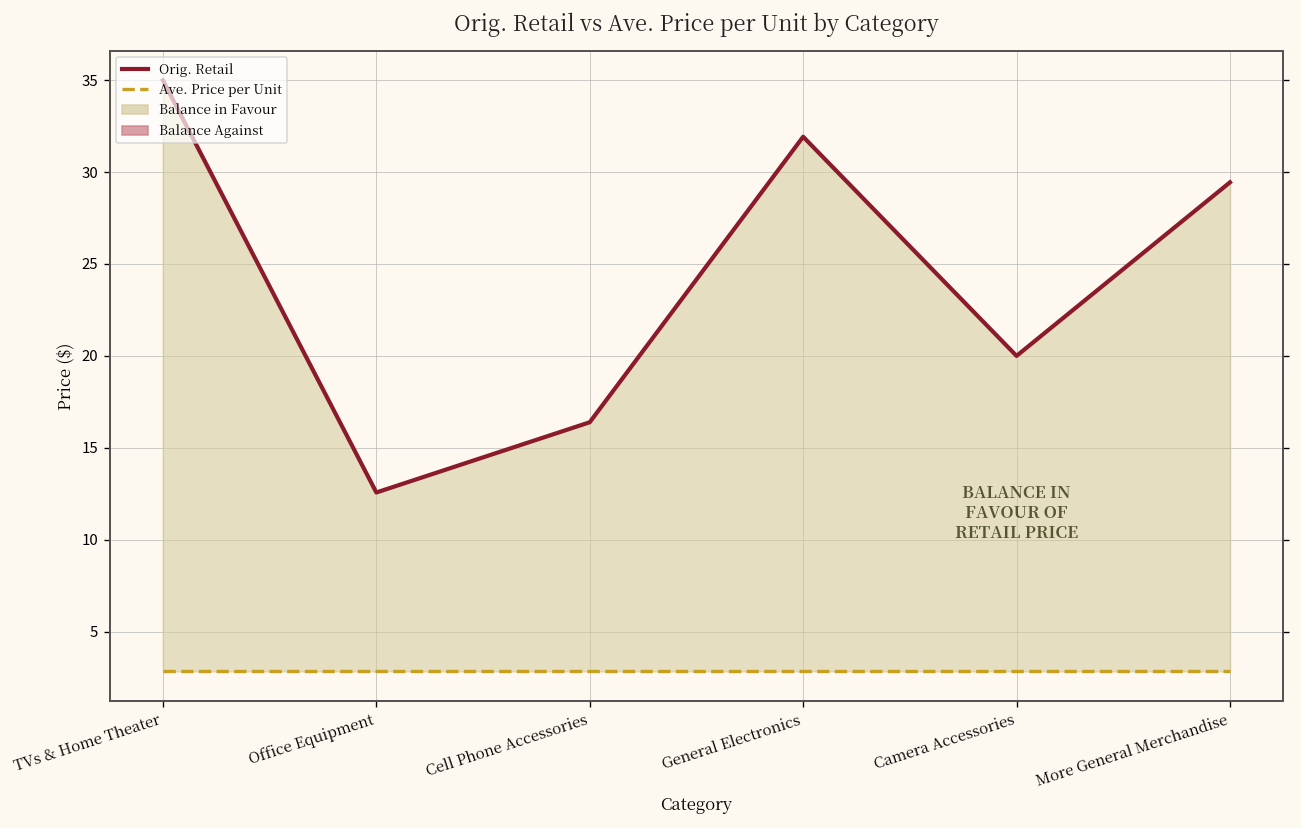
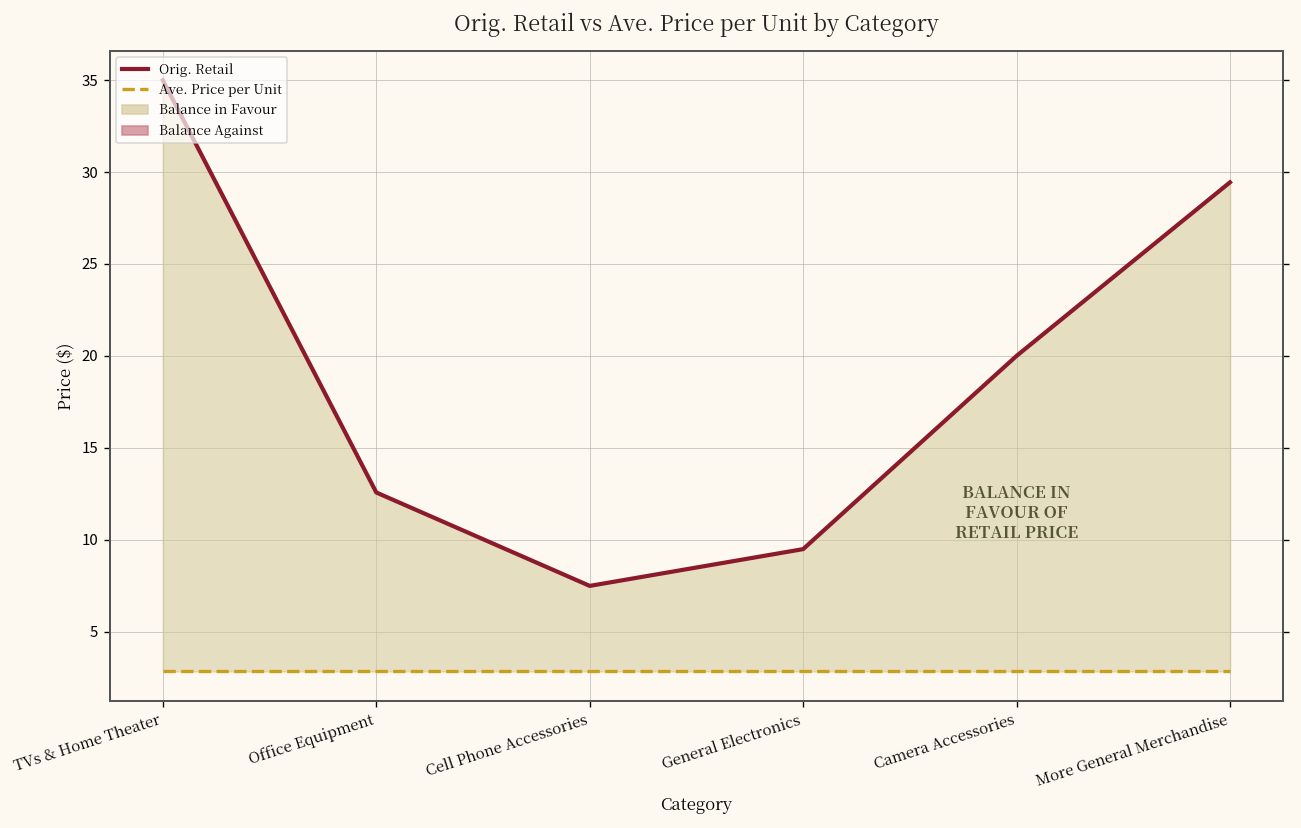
Orig. Retail, Cell Phone Accessories: 16.4 -> 7.5
Orig. Retail, General Electronics: 31.9 -> 9.5
